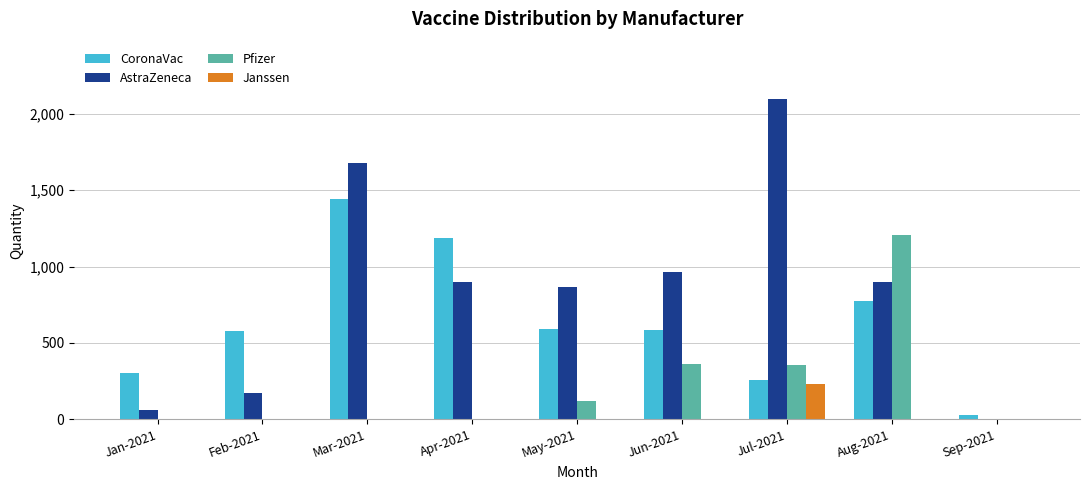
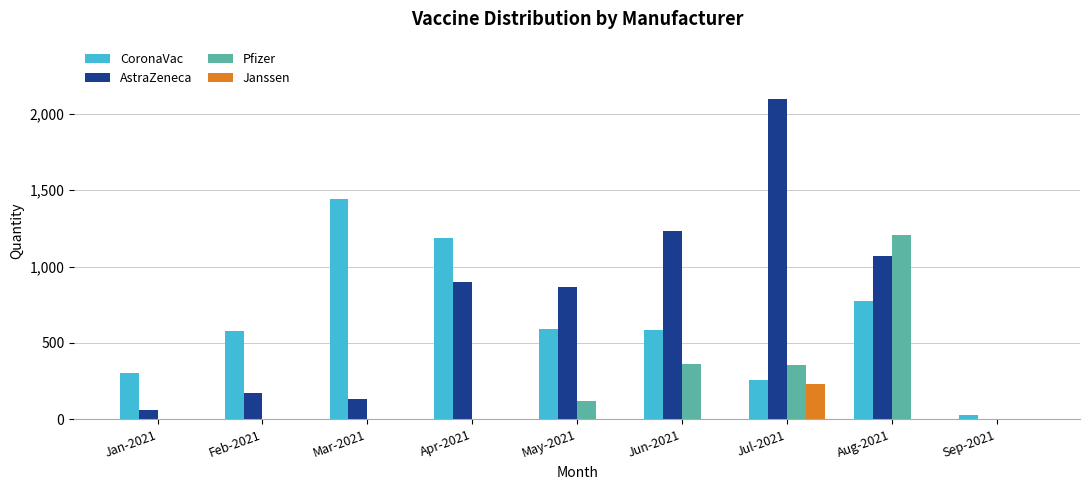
AstraZeneca, Mar-2021: 1,680 -> 130
AstraZeneca, Jun-2021: 970 -> 1,230
AstraZeneca, Aug-2021: 900 -> 1,070
